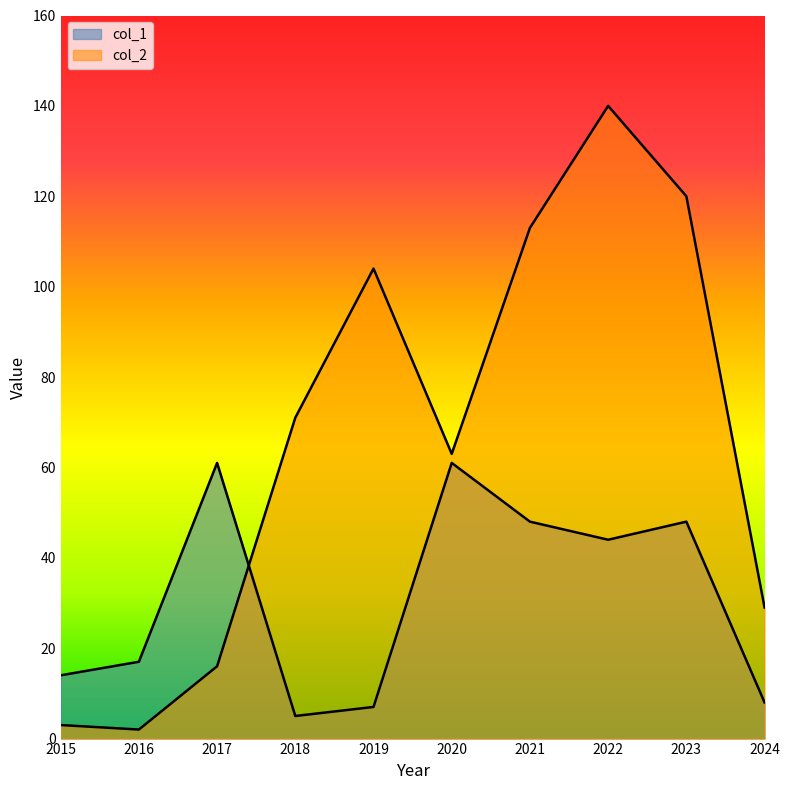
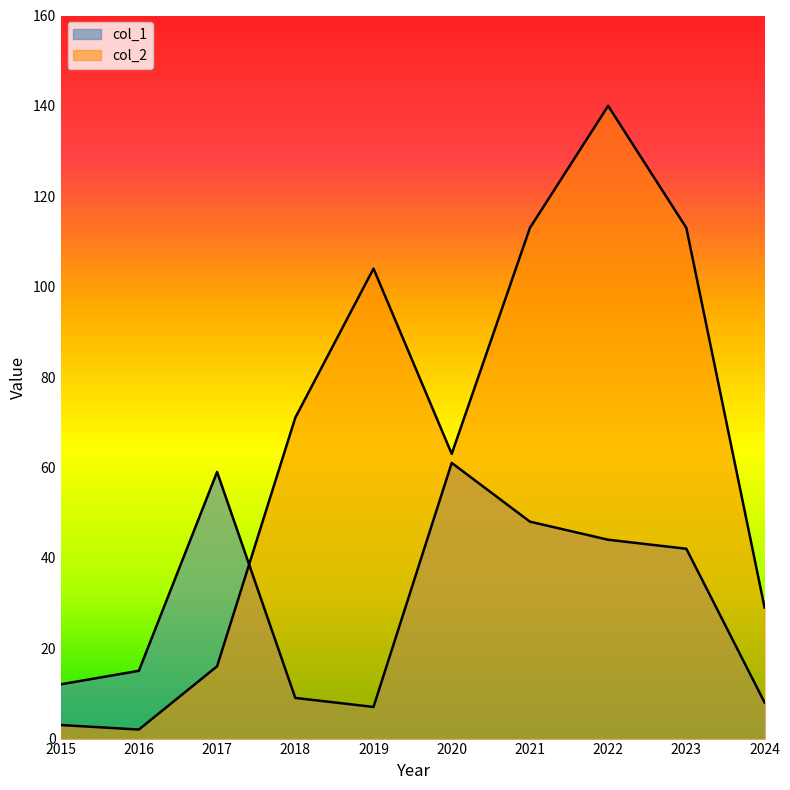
col_1, 2015: 14 -> 12
col_1, 2016: 17 -> 15
col_1, 2017: 61 -> 59
col_1, 2018: 5 -> 9
col_1, 2023: 48 -> 42
col_2, 2023: 120 -> 113
